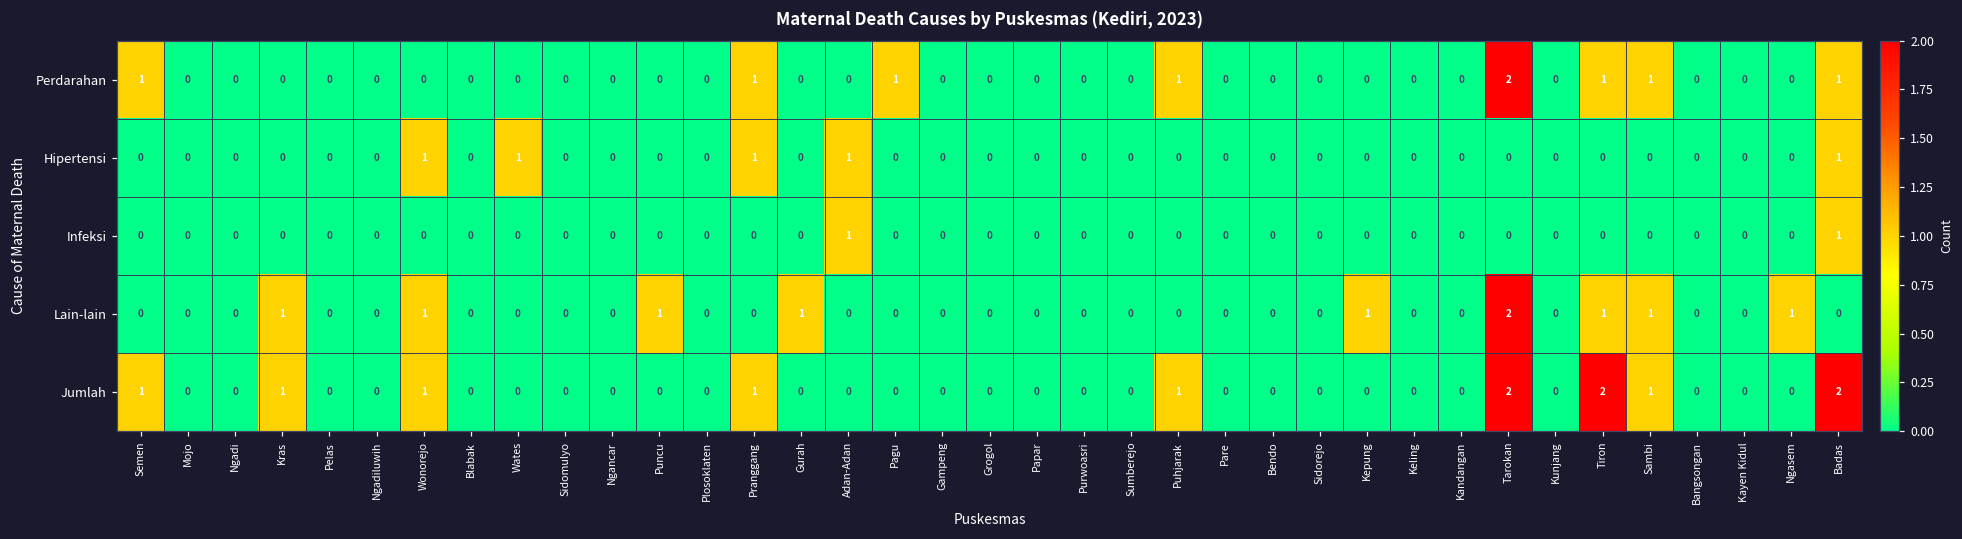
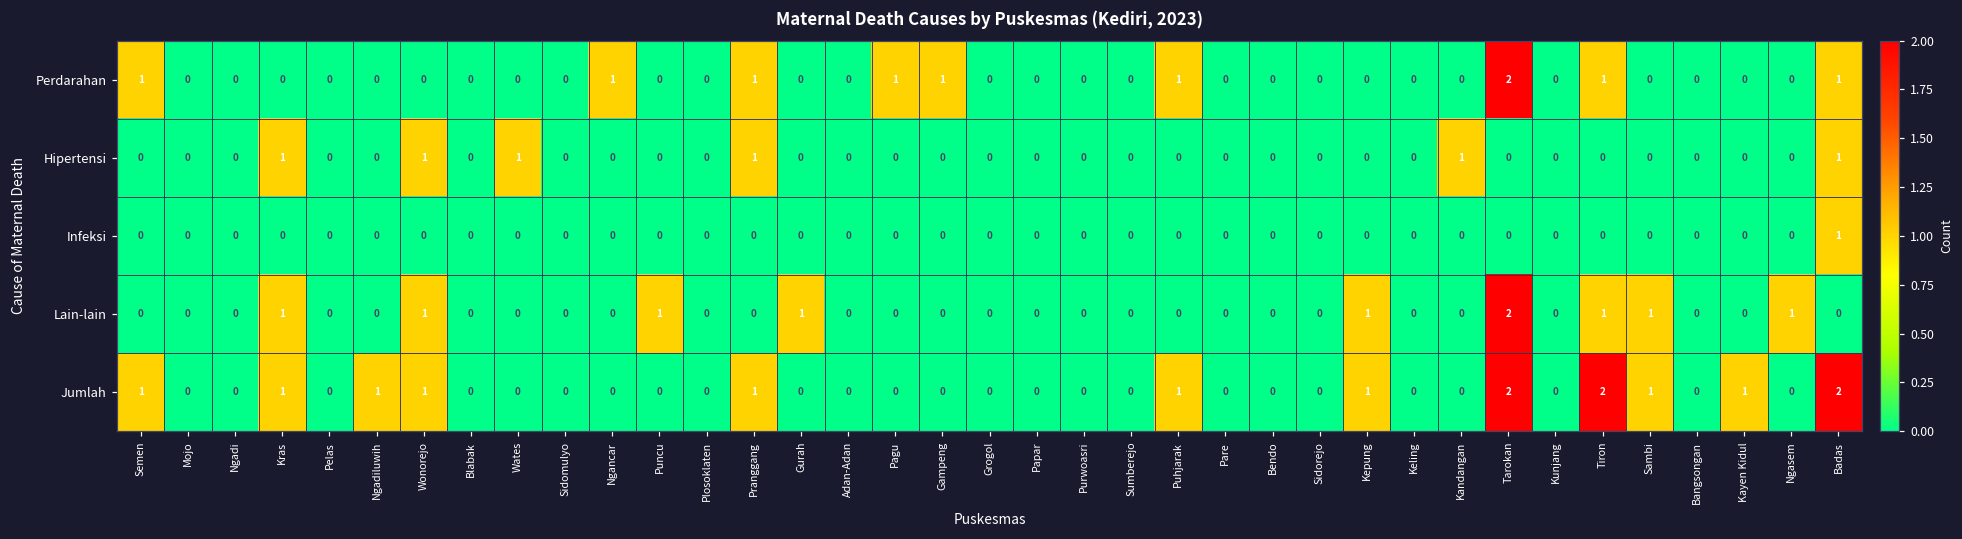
Perdarahan, Ngancar: 0 -> 1
Perdarahan, Gampeng: 0 -> 1
Perdarahan, Sambi: 1 -> 0
Hipertensi, Kras: 0 -> 1
Hipertensi, Adan-Adan: 1 -> 0
Hipertensi, Kandangan: 0 -> 1
Infeksi, Adan-Adan: 1 -> 0
Jumlah, Ngadiluwih: 0 -> 1
Jumlah, Kepung: 0 -> 1
Jumlah, Kayen Kidul: 0 -> 1
